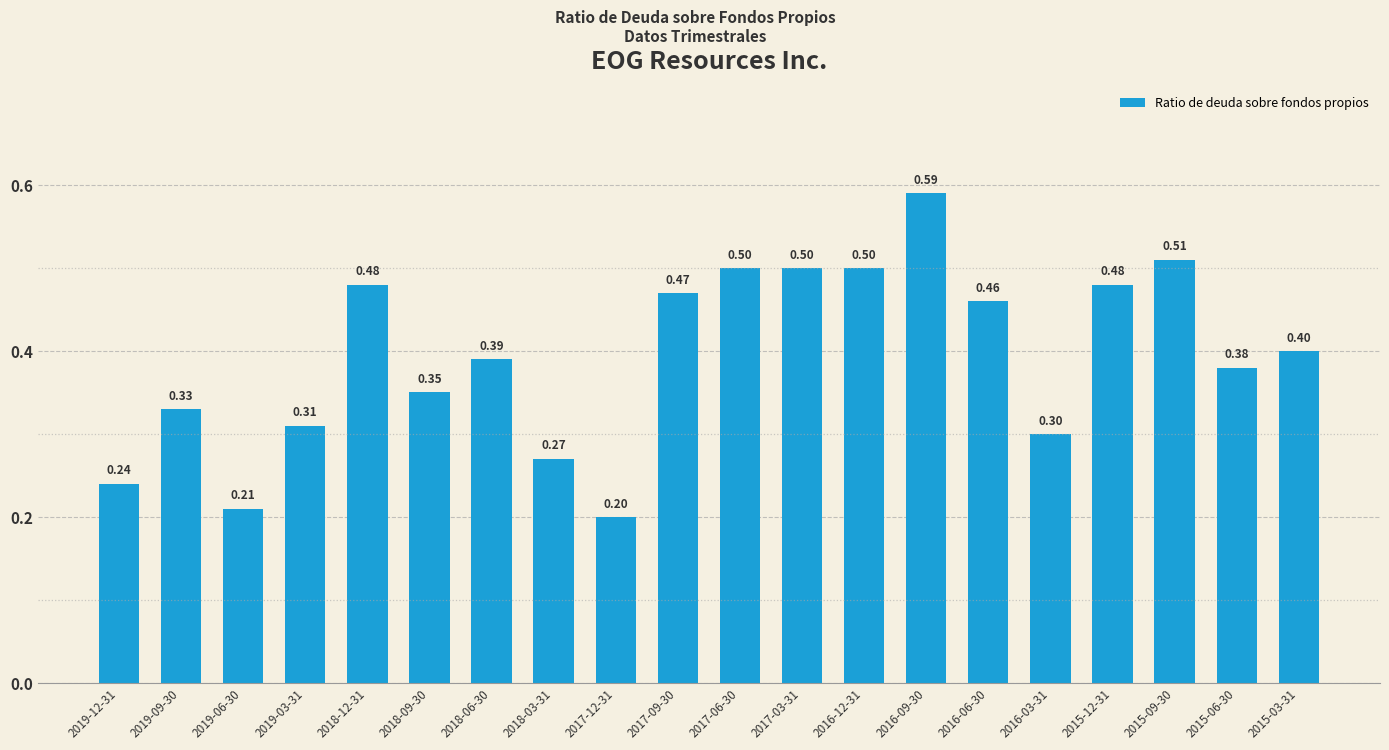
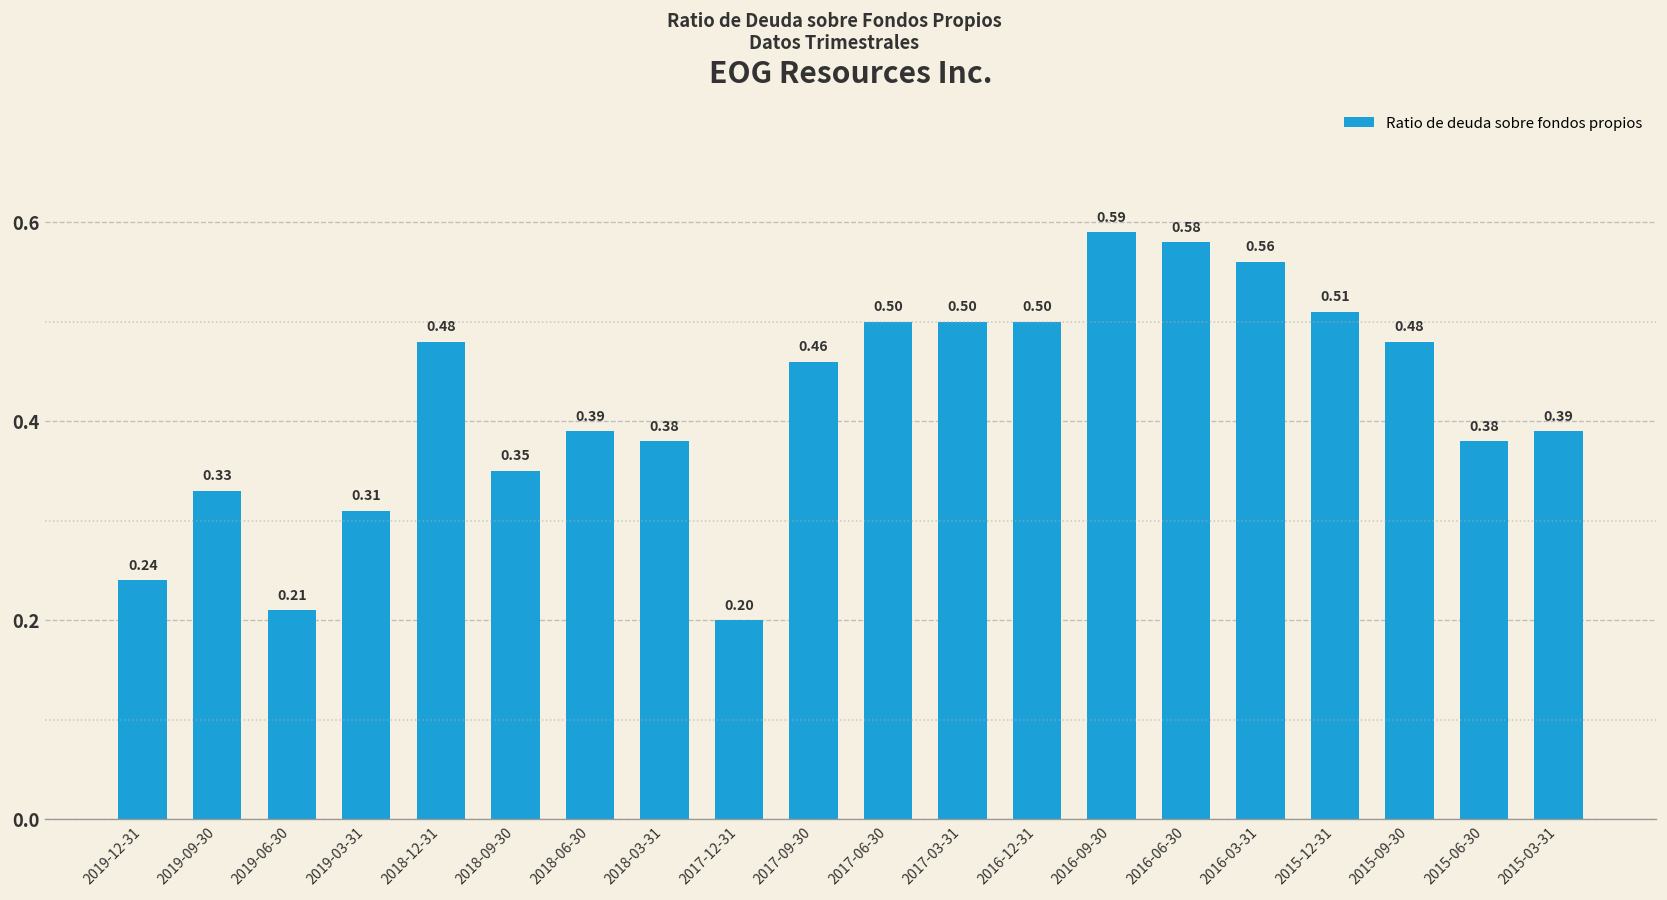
2018-03-31: 0.27 -> 0.38
2017-09-30: 0.47 -> 0.46
2016-06-30: 0.46 -> 0.58
2016-03-31: 0.30 -> 0.56
2015-12-31: 0.48 -> 0.51
2015-09-30: 0.51 -> 0.48
2015-03-31: 0.40 -> 0.39
